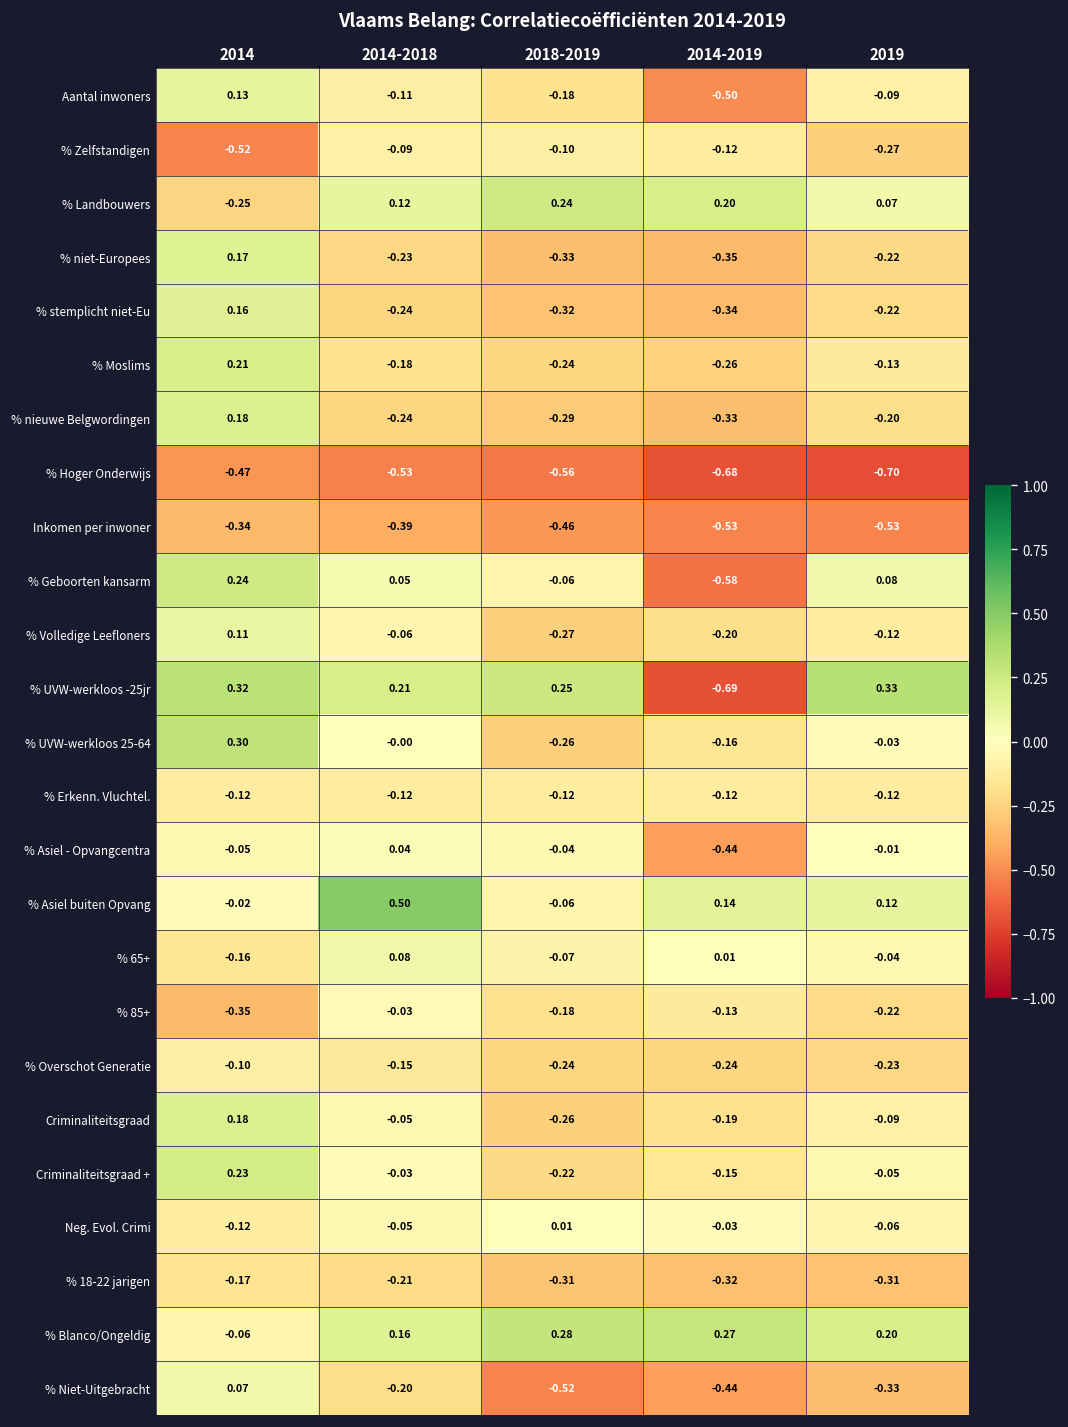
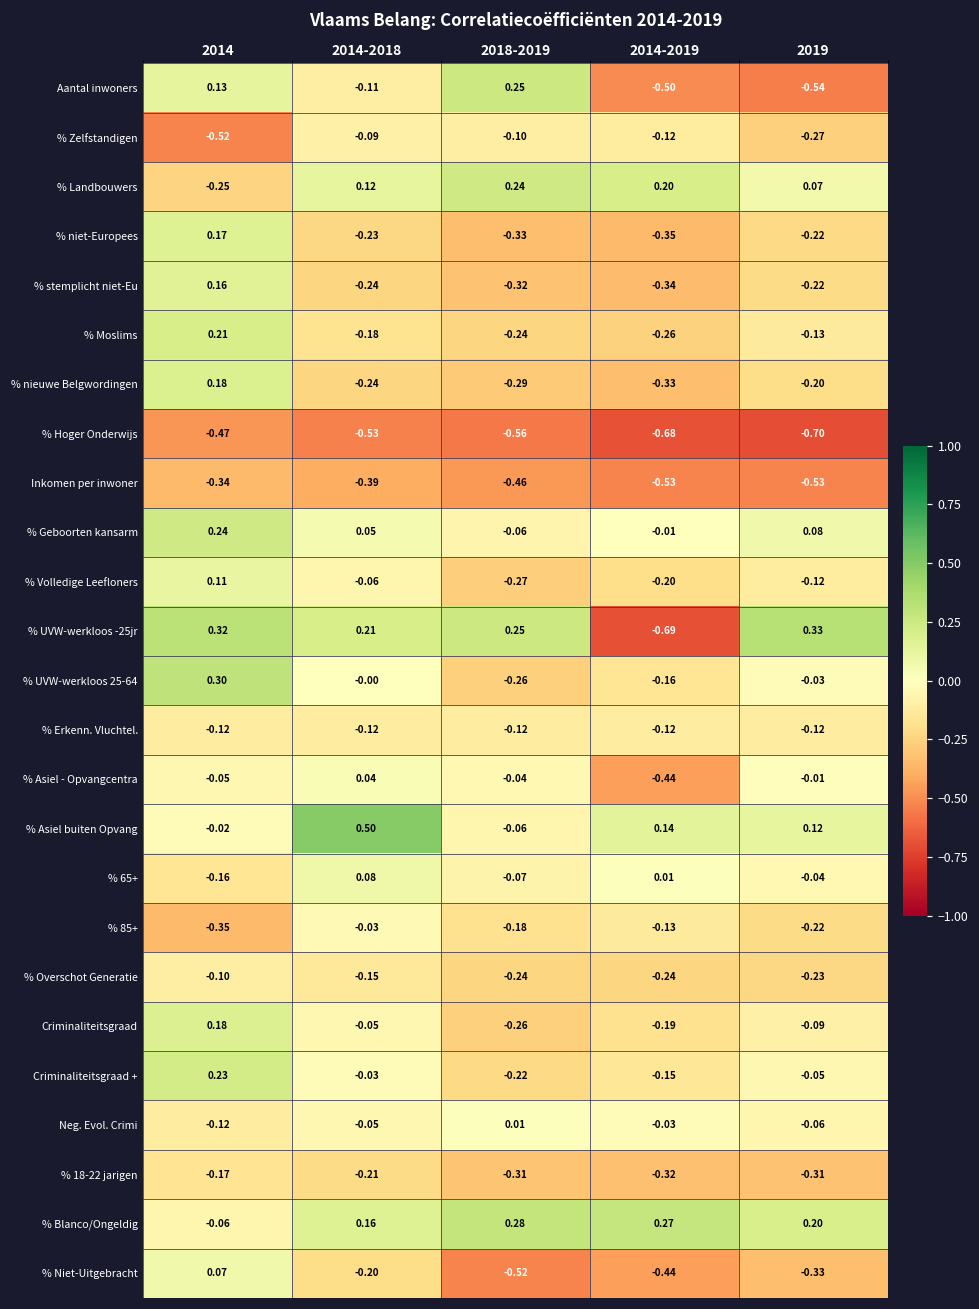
Aantal inwoners, 2018-2019: -0.18 -> 0.25
Aantal inwoners, 2019: -0.09 -> -0.54
% Geboorten kansarm, 2014-2019: -0.58 -> -0.01
